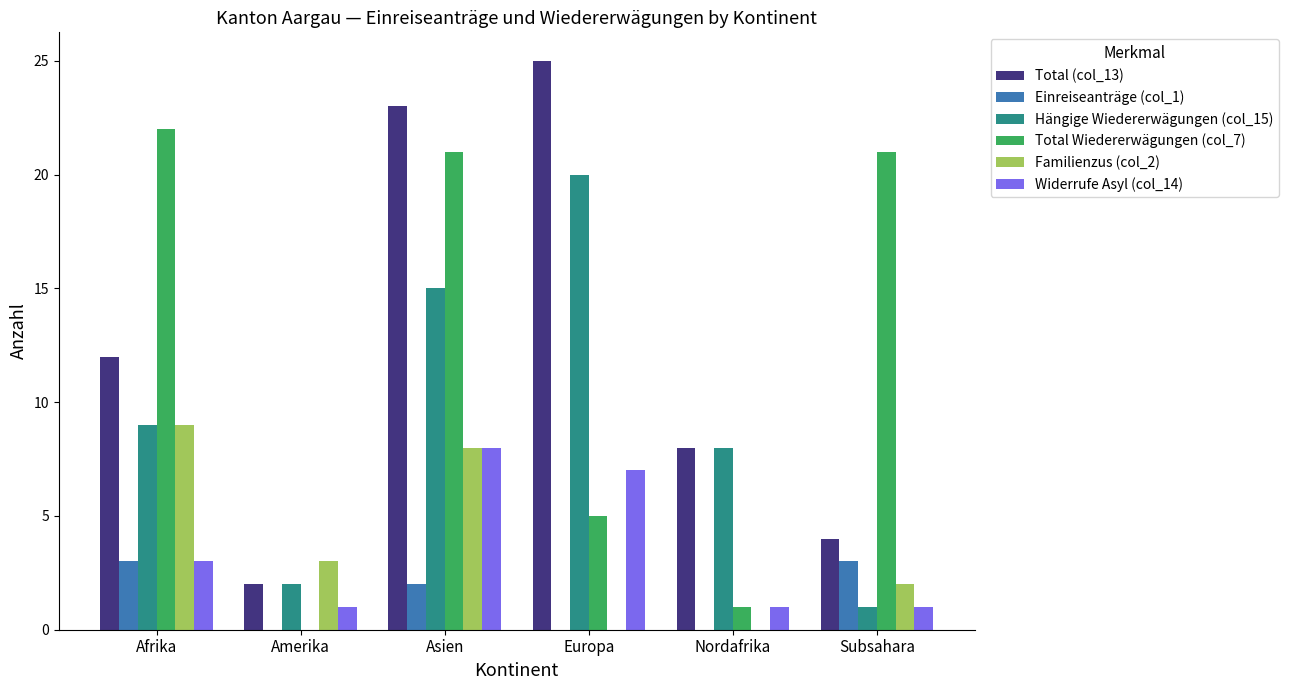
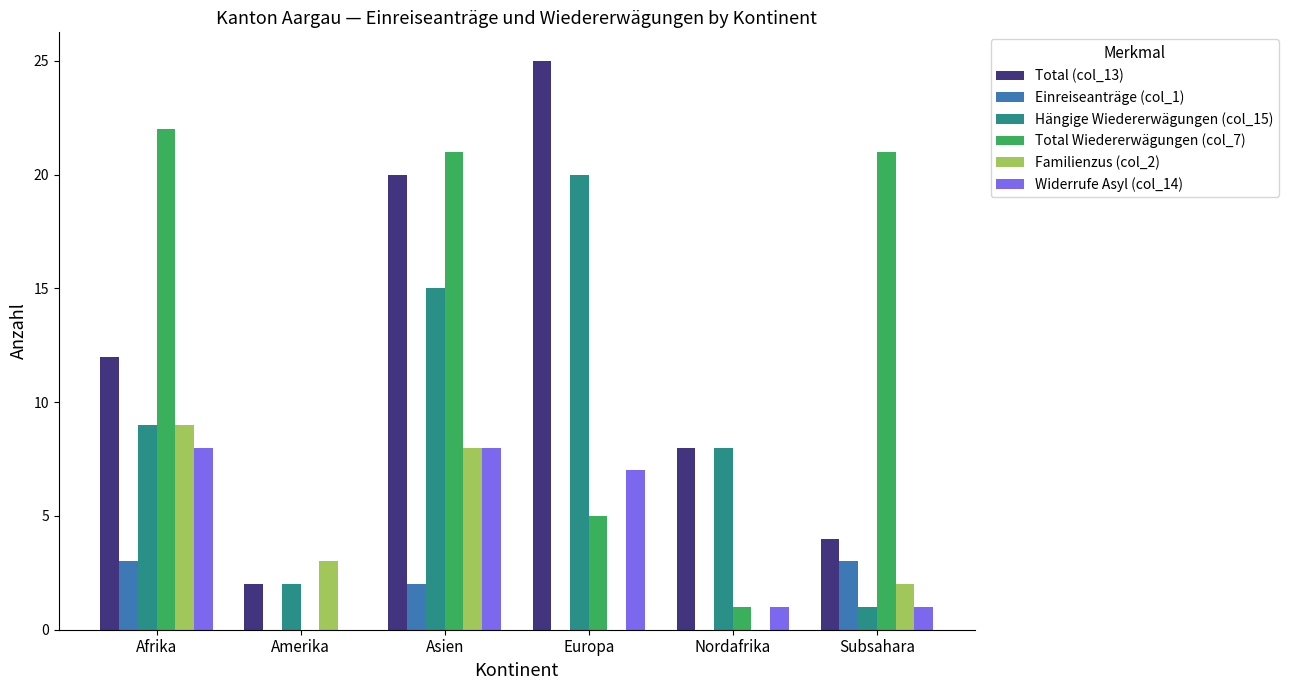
Widerrufe Asyl (col_14), Afrika: 3 -> 8
Widerrufe Asyl (col_14), Amerika: 1 -> 0
Total (col_13), Asien: 23 -> 20
